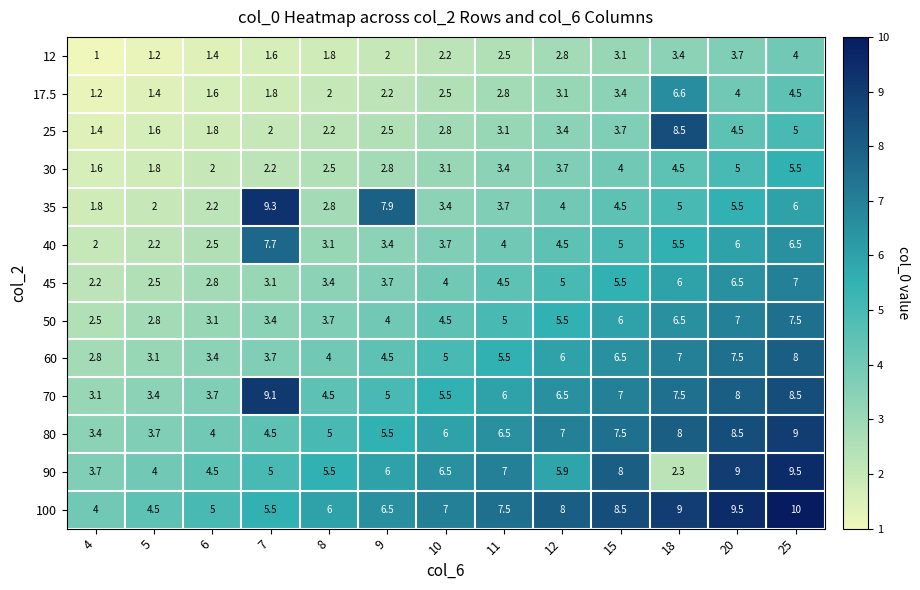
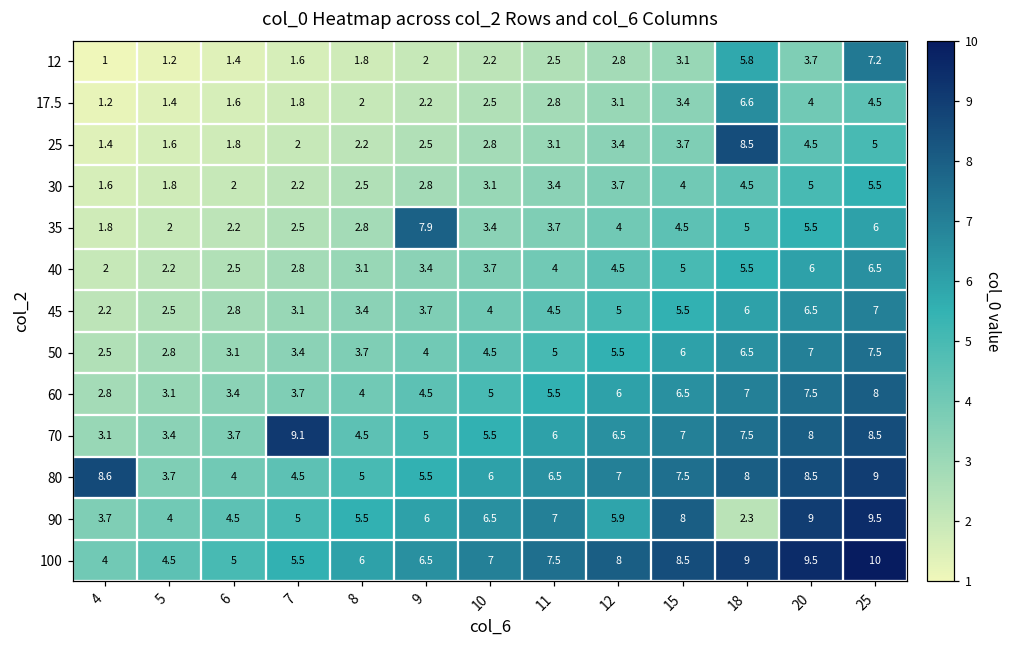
12, 18: 3.4 -> 5.8
12, 25: 4 -> 7.2
35, 7: 9.3 -> 2.5
40, 7: 7.7 -> 2.8
80, 4: 3.4 -> 8.6
